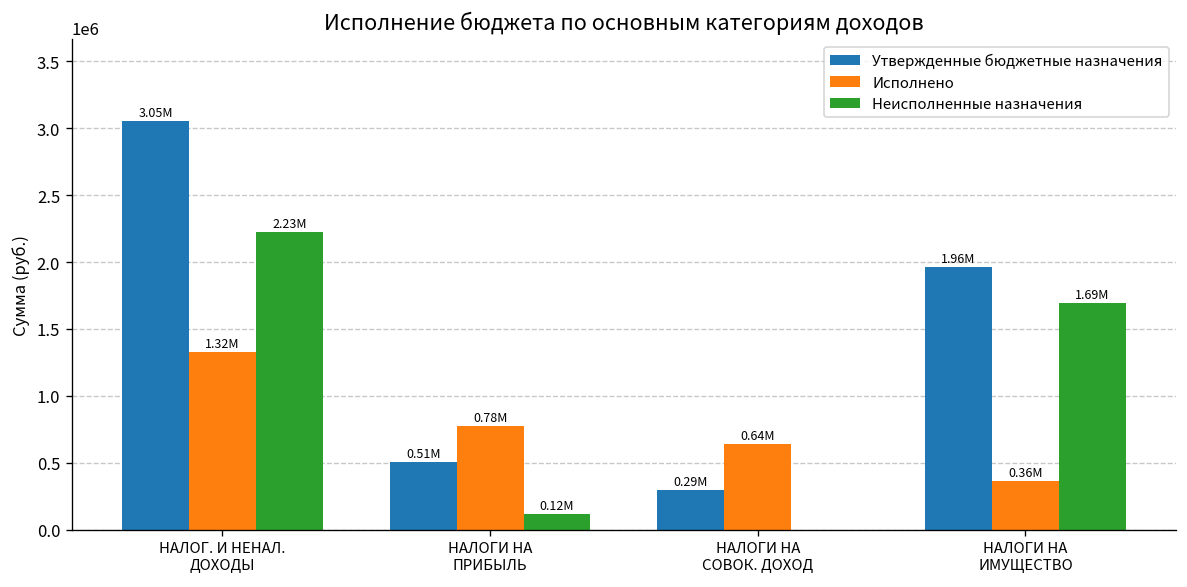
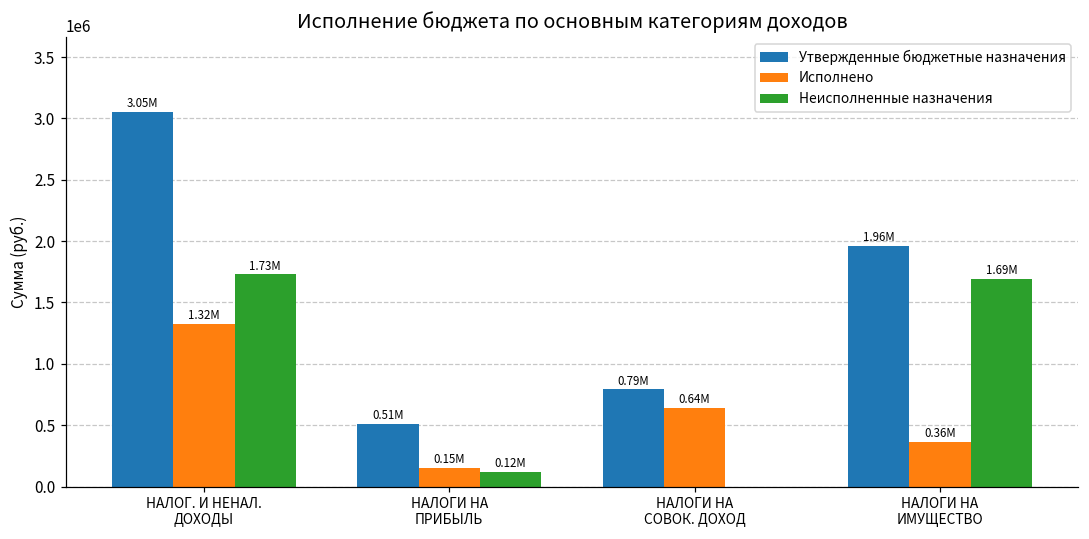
Неисполненные назначения, НАЛОГ. И НЕНАЛ. ДОХОДЫ: 2.23M -> 1.73M
Исполнено, НАЛОГИ НА ПРИБЫЛЬ: 0.78M -> 0.15M
Утвержденные бюджетные назначения, НАЛОГИ НА СОВОК. ДОХОД: 0.29M -> 0.79M
